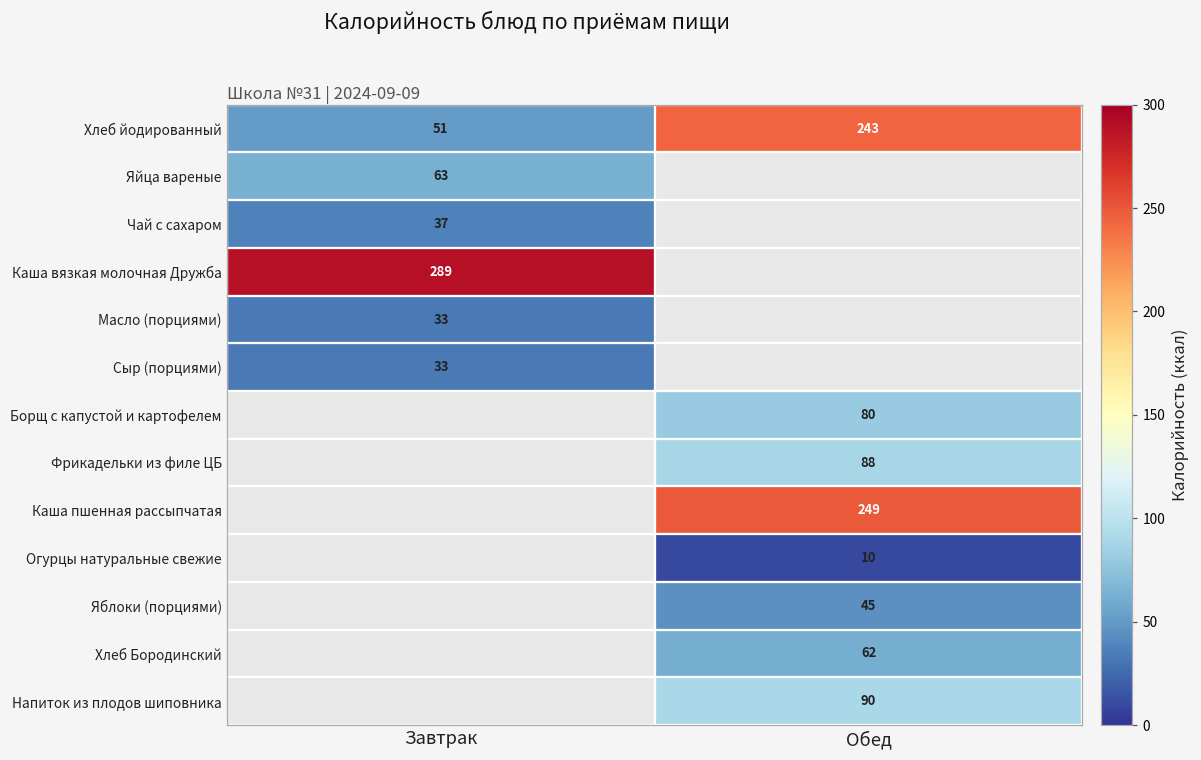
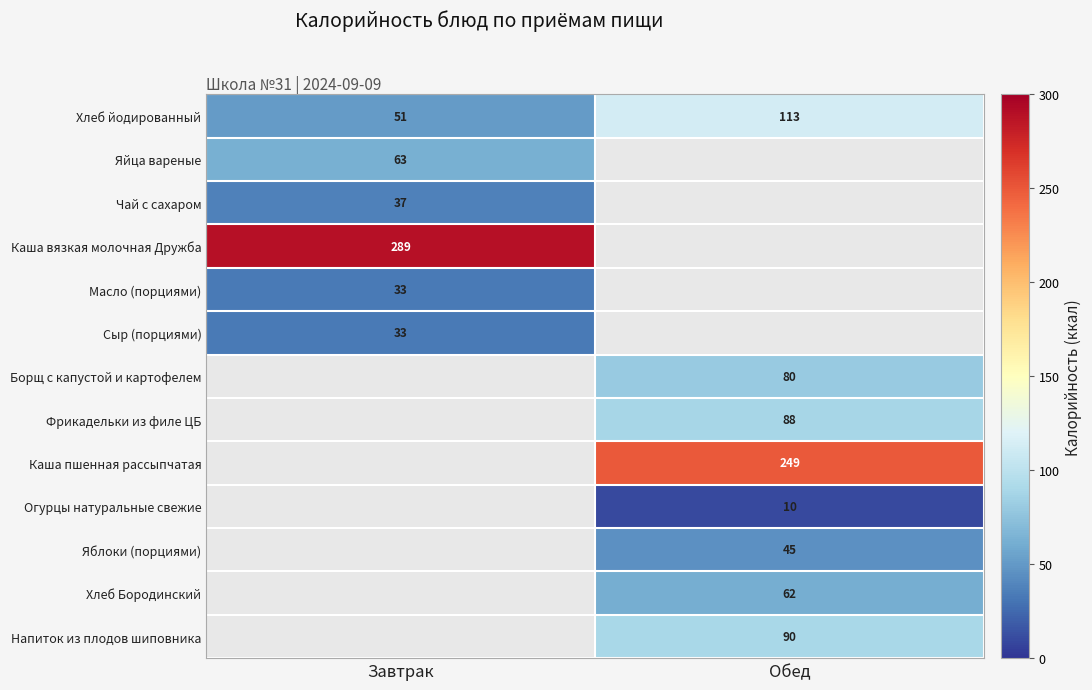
Хлеб йодированный, Обед: 243 -> 113
